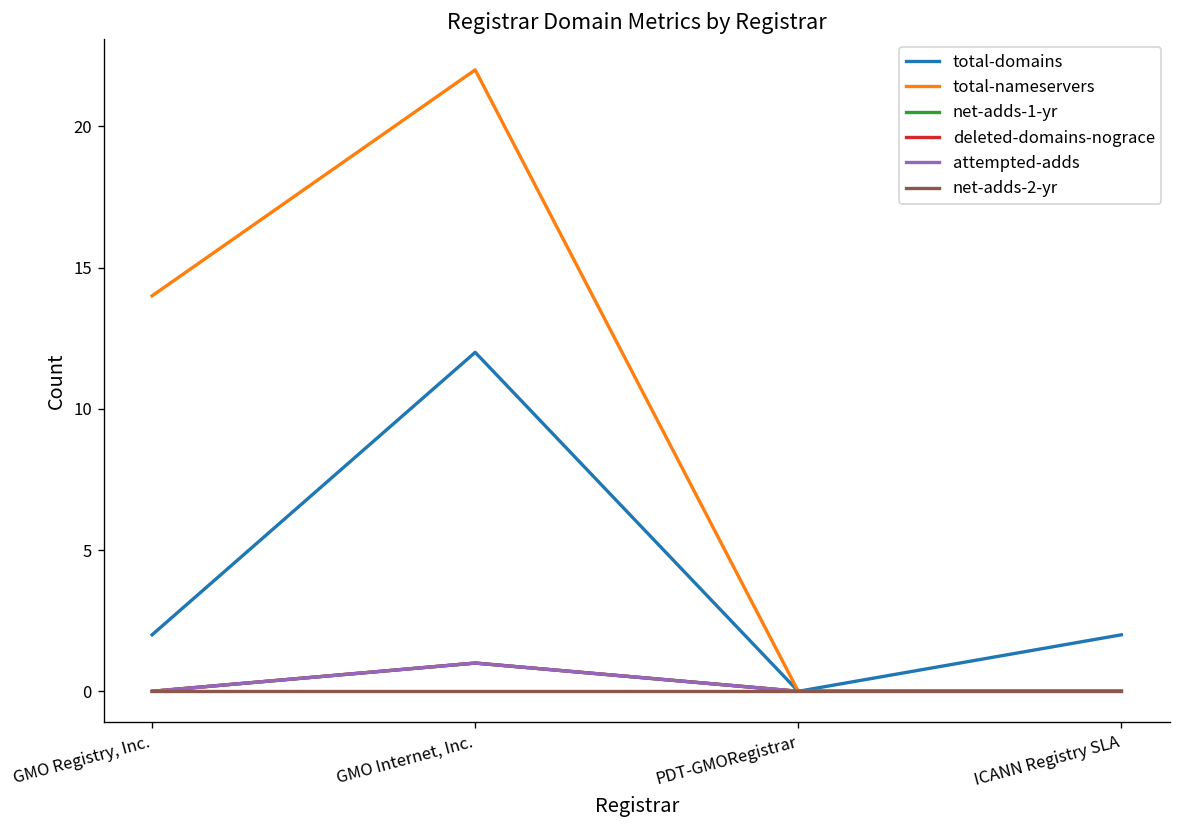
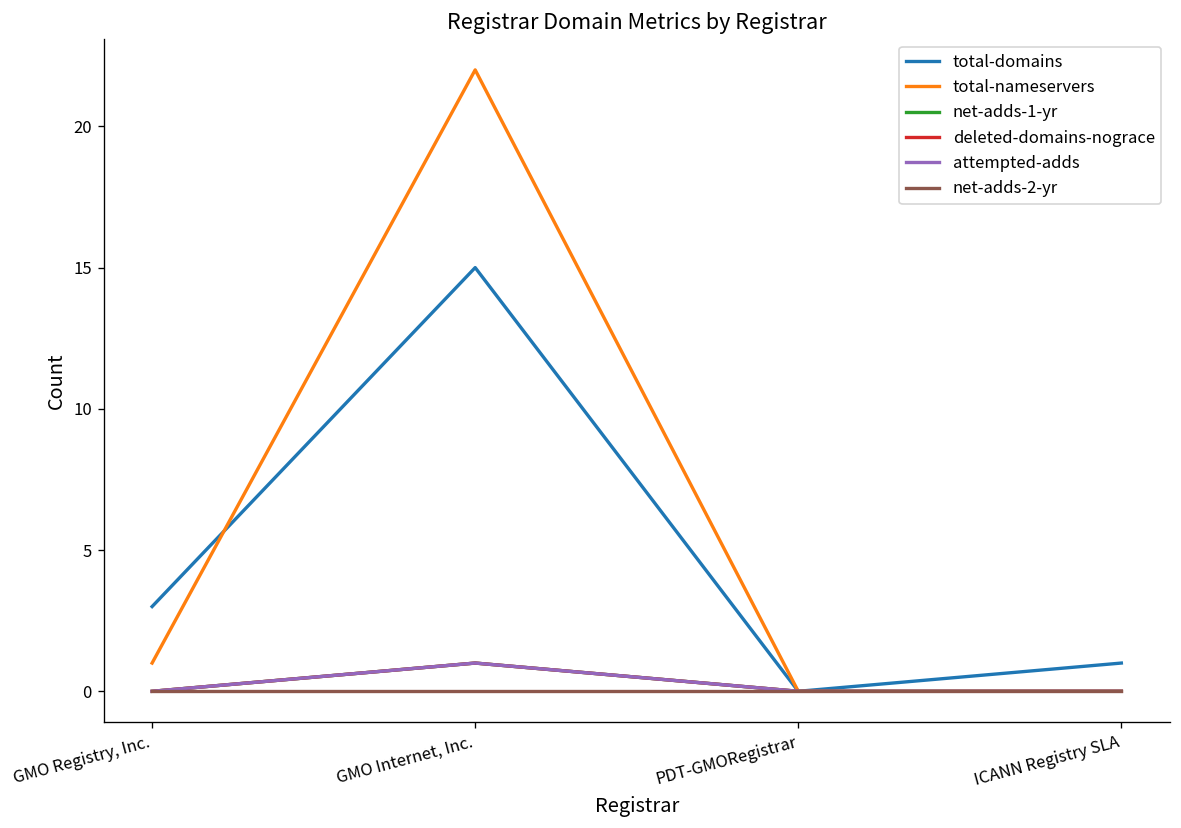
total-domains, GMO Registry, Inc.: 2 -> 3
total-nameservers, GMO Registry, Inc.: 14 -> 1
total-domains, GMO Internet, Inc.: 12 -> 15
total-domains, ICANN Registry SLA: 2 -> 1
